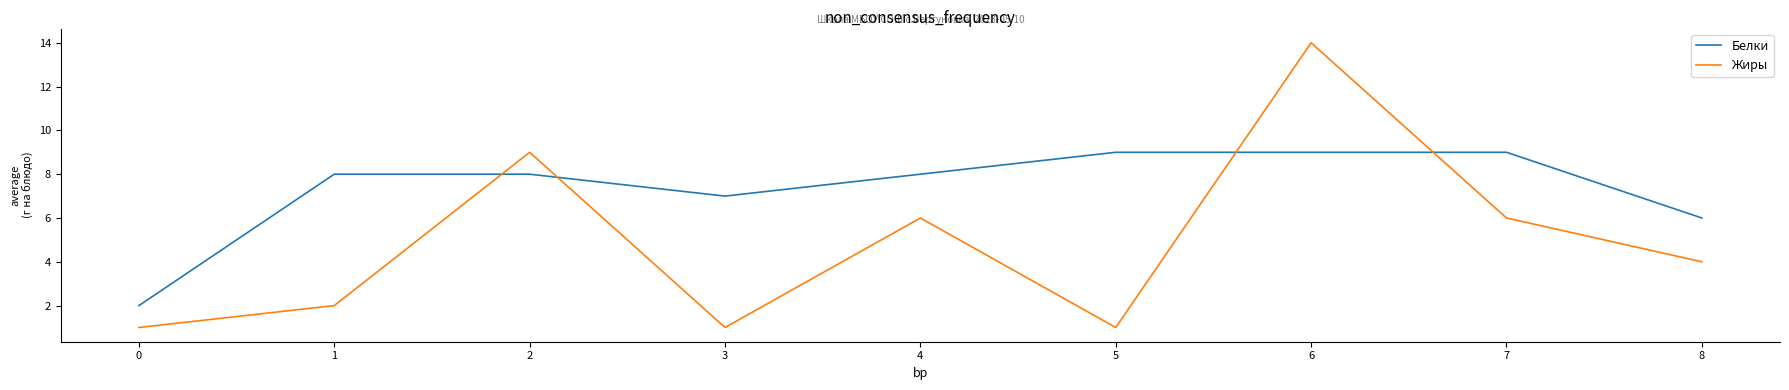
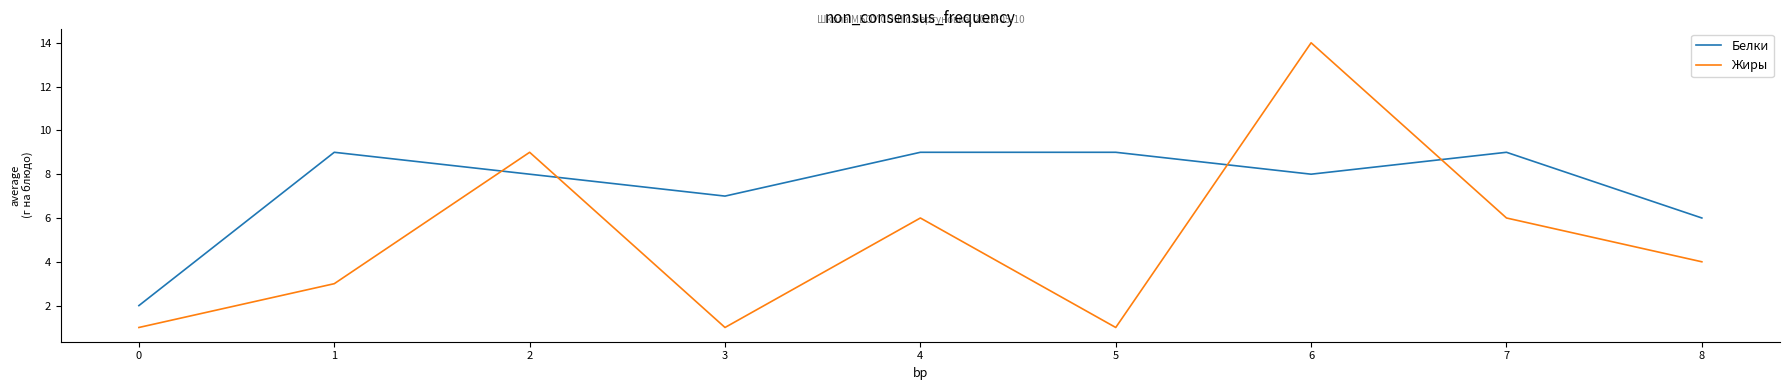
Белки, 1: 8 -> 9
Жиры, 1: 2 -> 3
Белки, 4: 8 -> 9
Белки, 6: 9 -> 8
